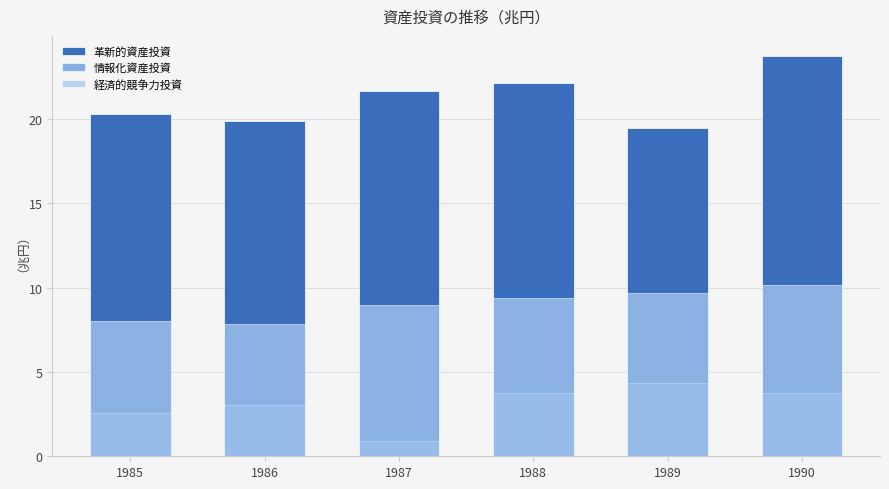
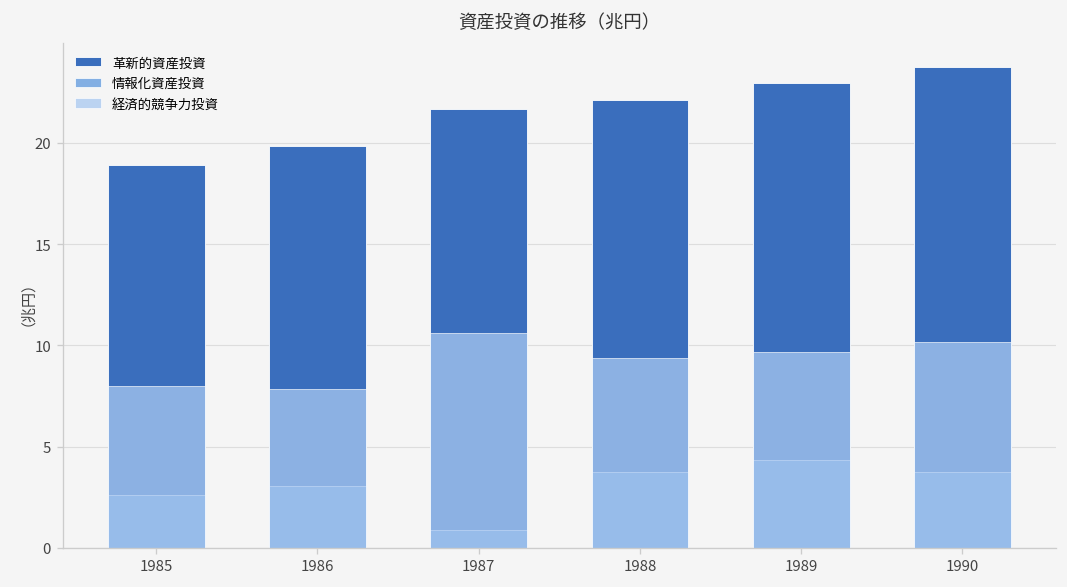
革新的資産投資, 1985: 20.3 -> 18.9
経済的競争力投資, 1987: 8.9 -> 10.6
革新的資産投資, 1989: 19.5 -> 23.0
